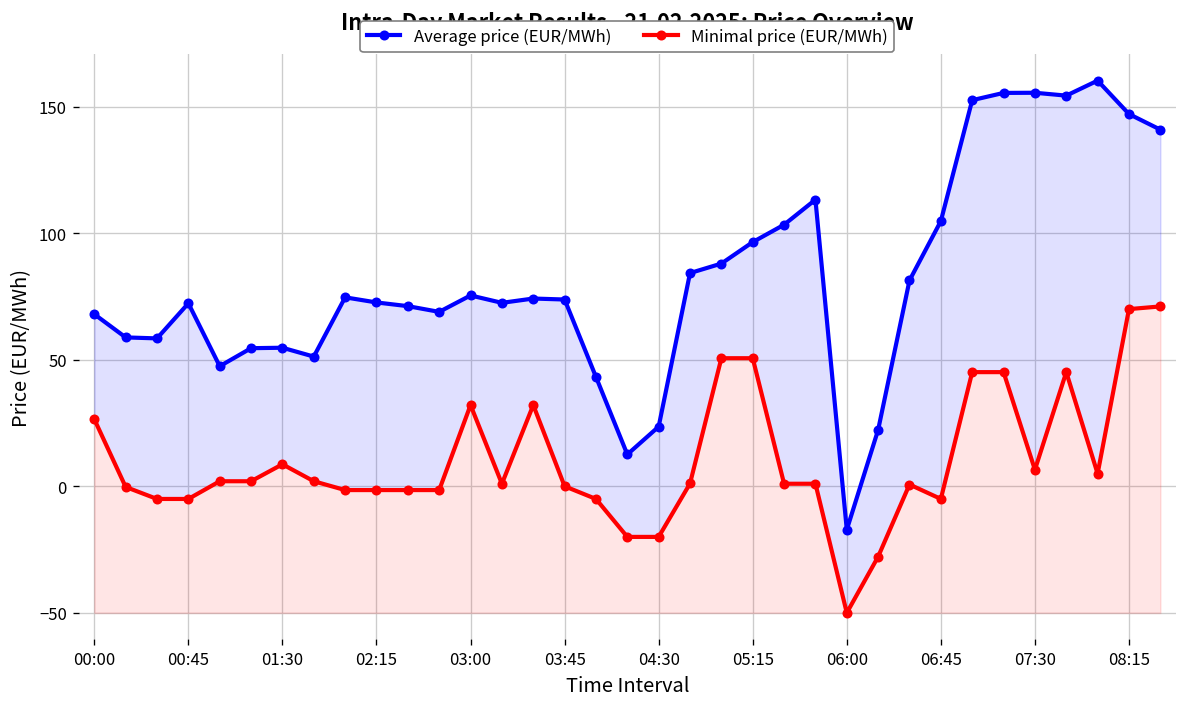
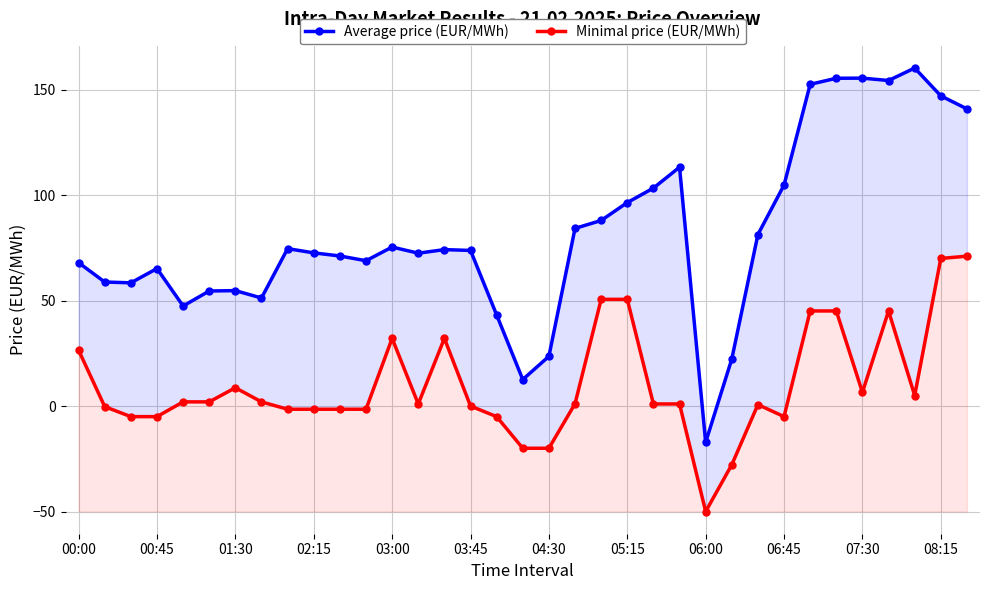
Average price (EUR/MWh), 00:45: 72 -> 65
